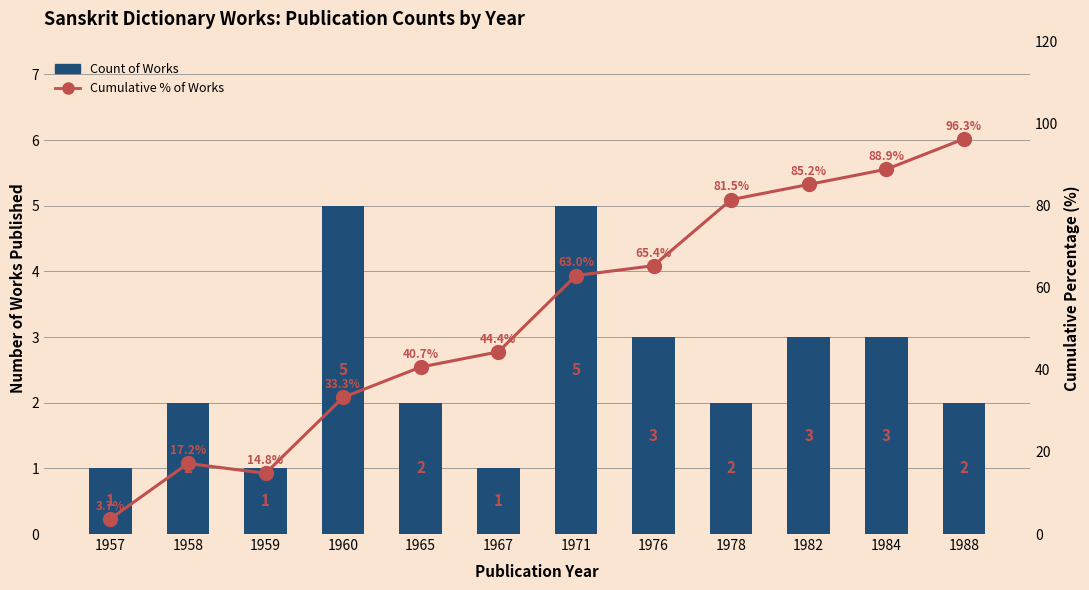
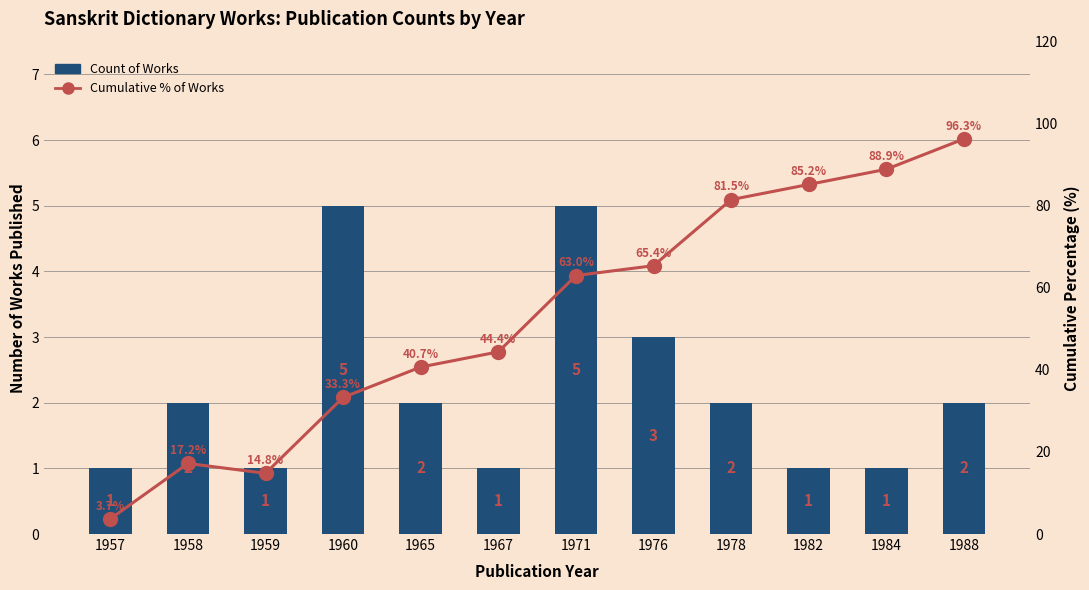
Count of Works, 1982: 3 -> 1
Count of Works, 1984: 3 -> 1
